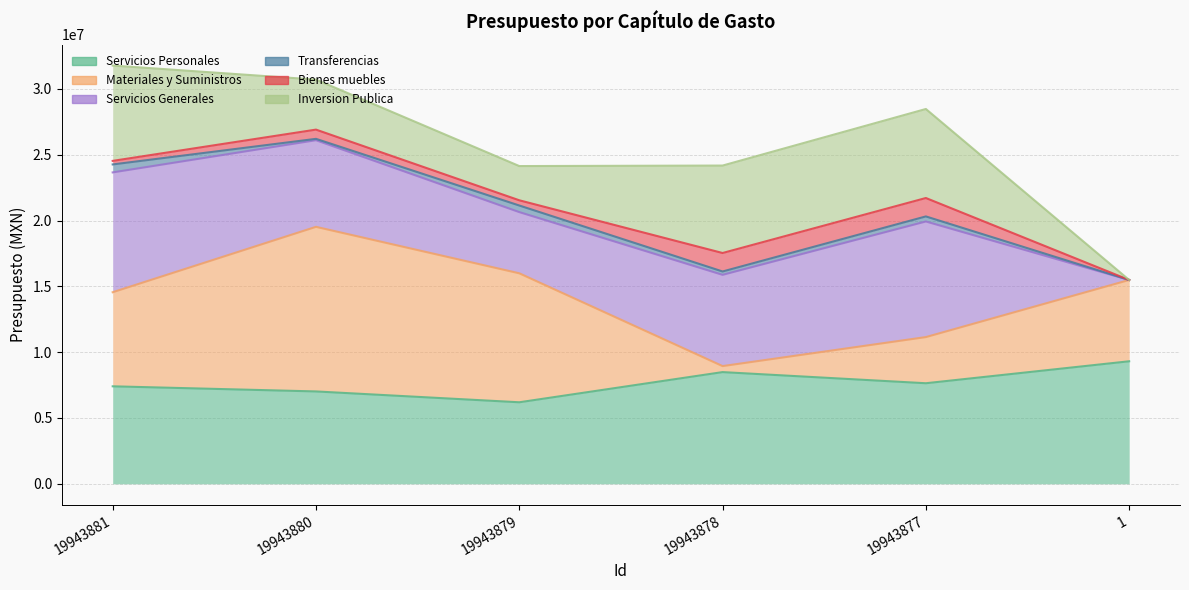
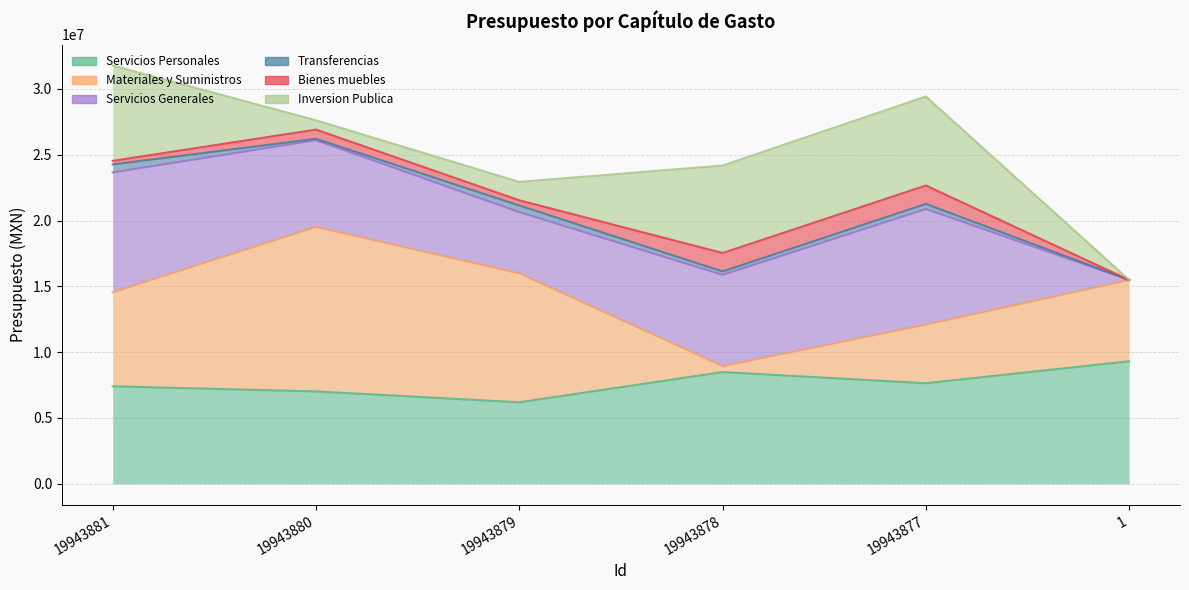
Inversion Publica, 19943880: 3800000 -> 700000
Inversion Publica, 19943879: 2600000 -> 1400000
Materiales y Suministros, 19943877: 3500000 -> 4500000
